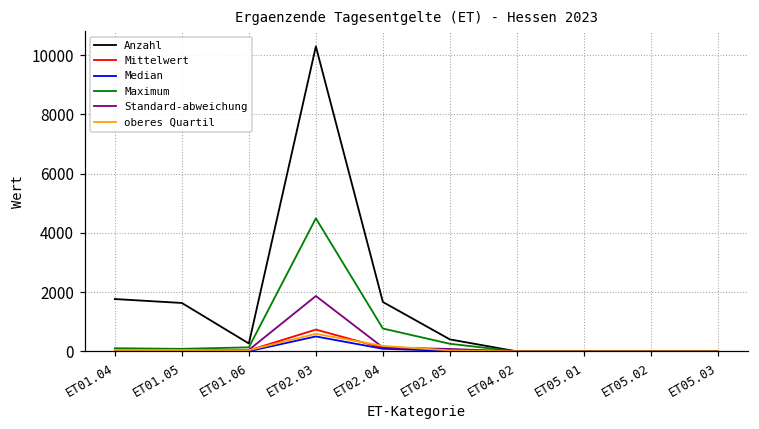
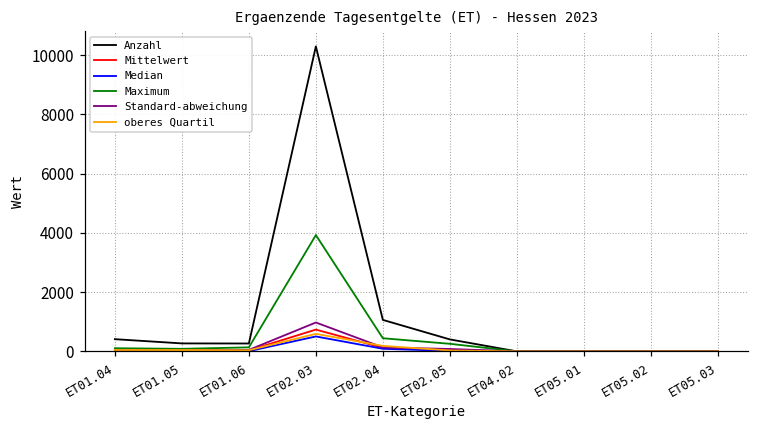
Anzahl, ET01.04: 1800 -> 400
Anzahl, ET01.05: 1600 -> 300
Maximum, ET02.03: 4500 -> 3900
Standard-abweichung, ET02.03: 1900 -> 1000
Anzahl, ET02.04: 1700 -> 1100
Maximum, ET02.04: 800 -> 400
